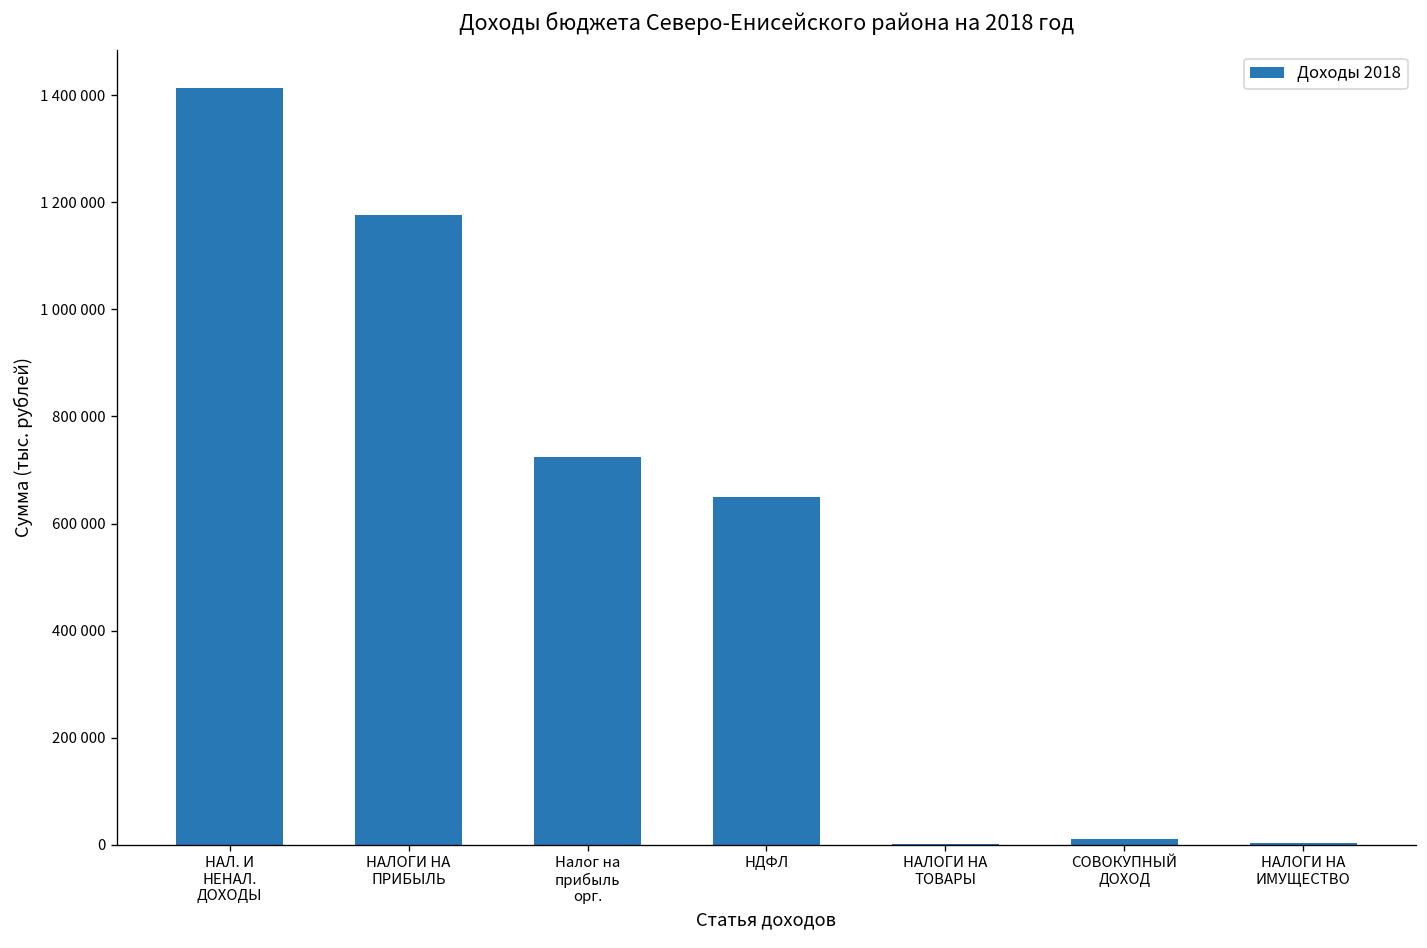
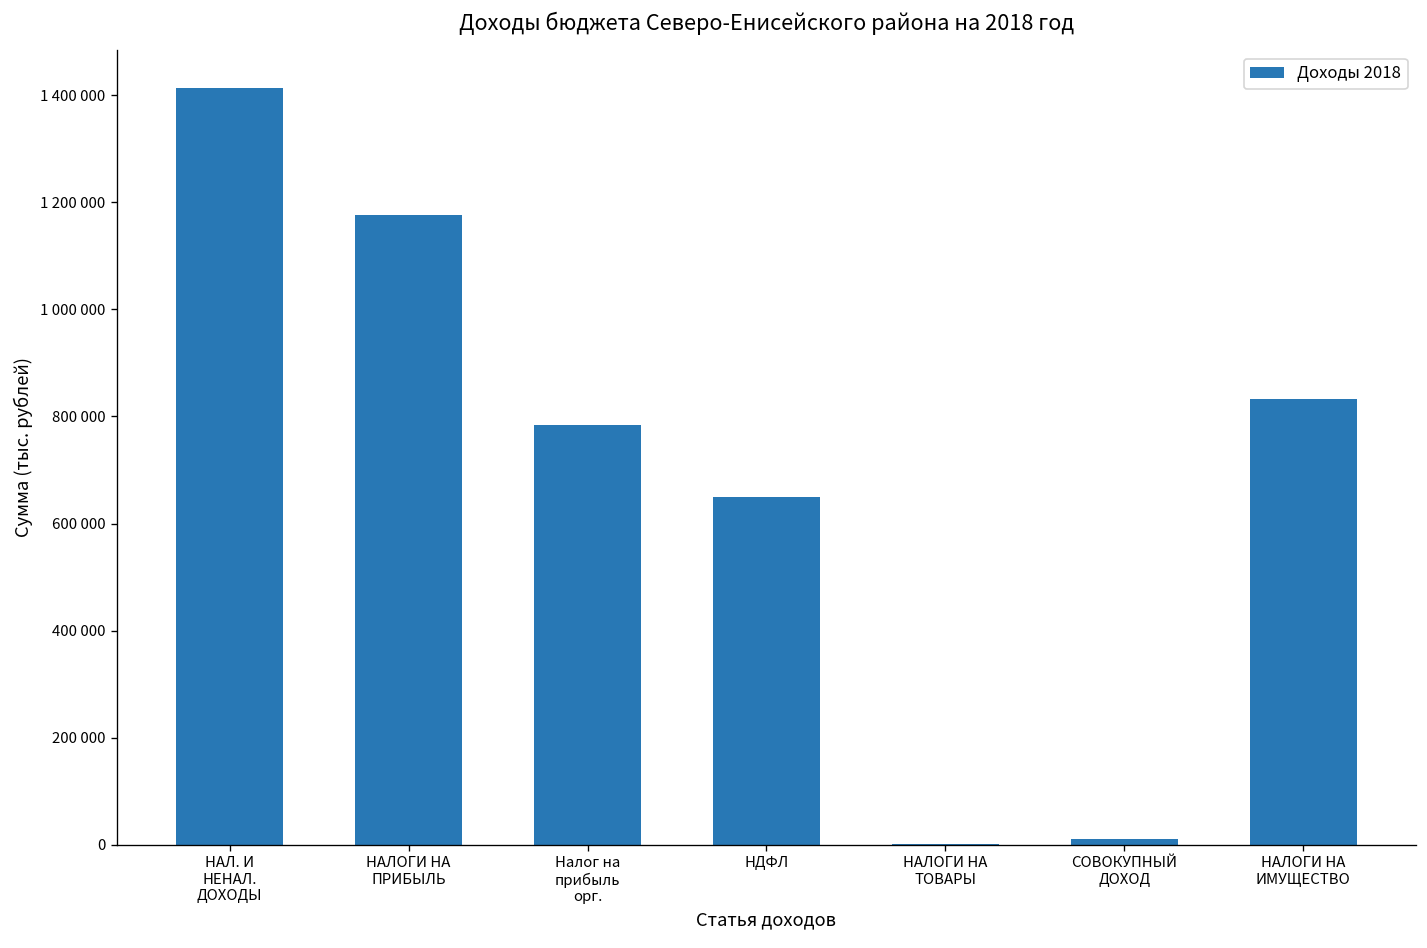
Налог на прибыль орг.: 720000 -> 780000
НАЛОГИ НА ИМУЩЕСТВО: 0 -> 830000
